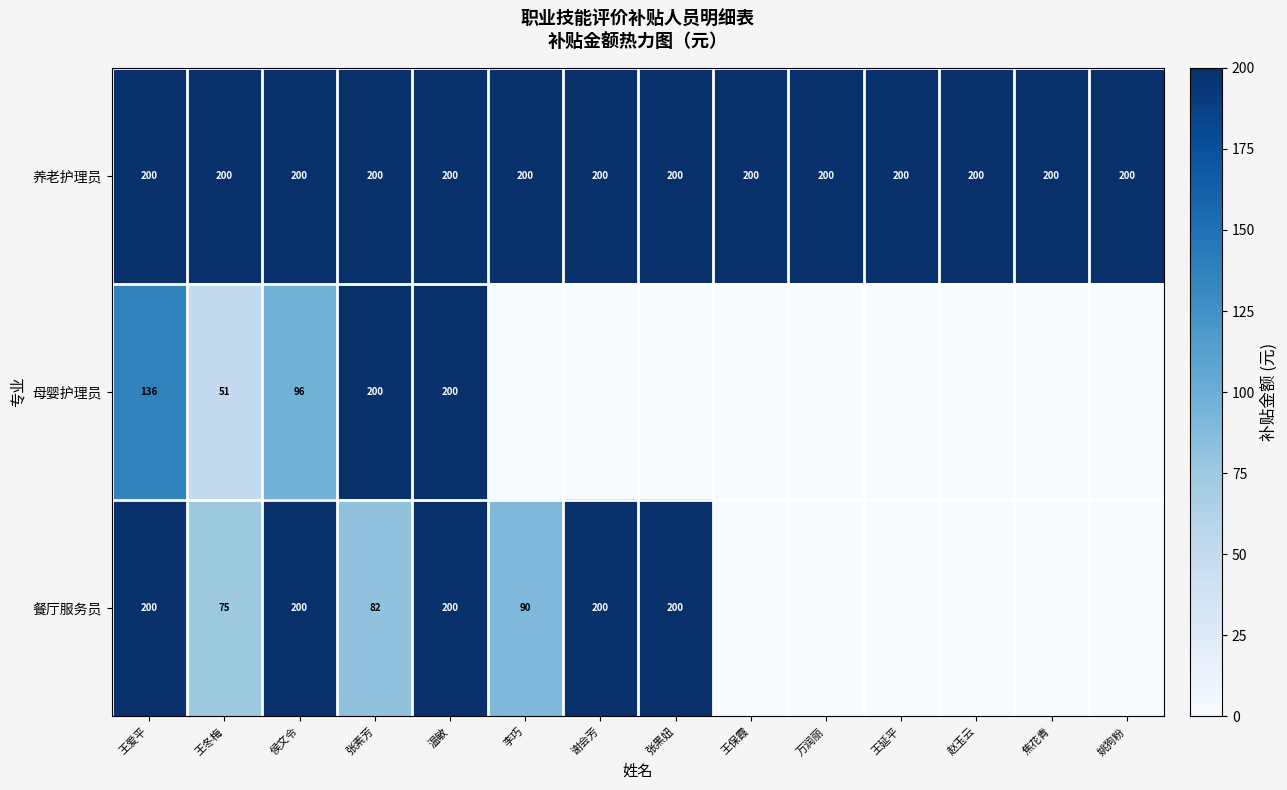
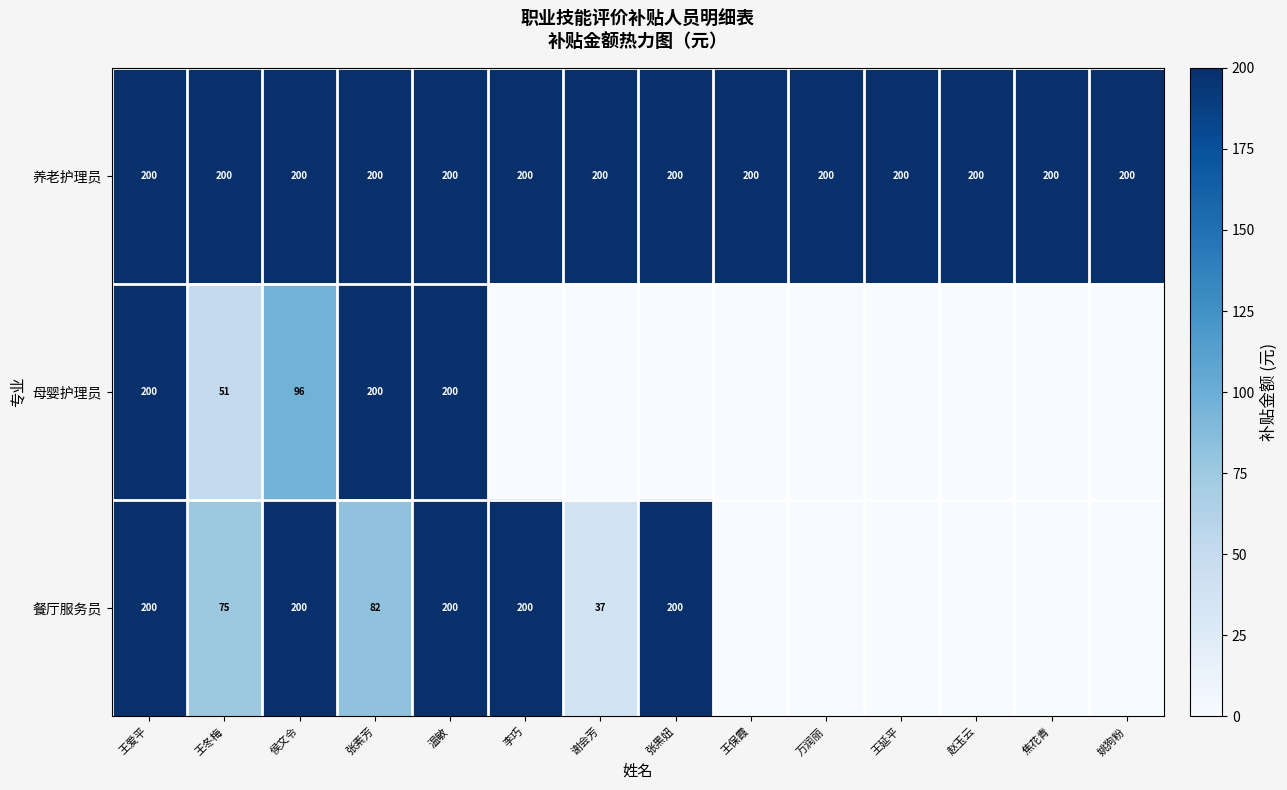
母婴护理员, 王爱平: 136 -> 200
餐厅服务员, 李巧: 90 -> 200
餐厅服务员, 谢会芳: 200 -> 37
